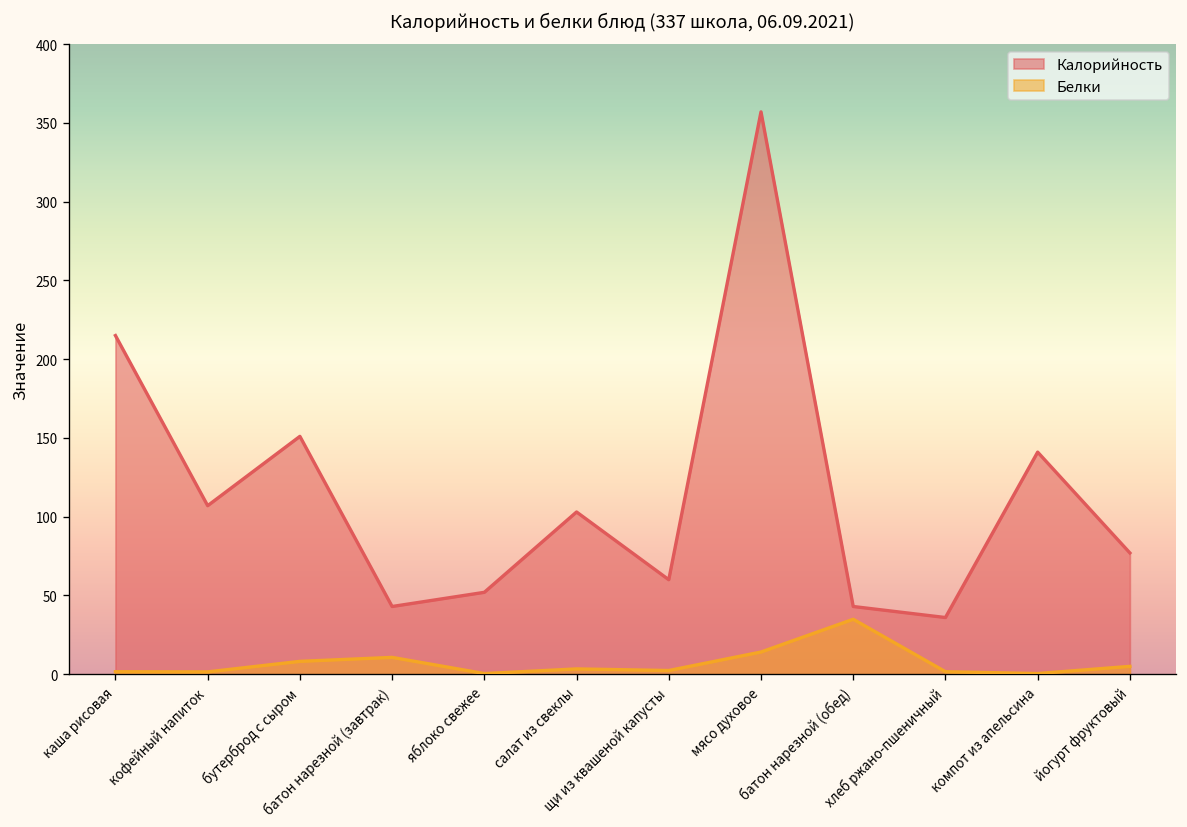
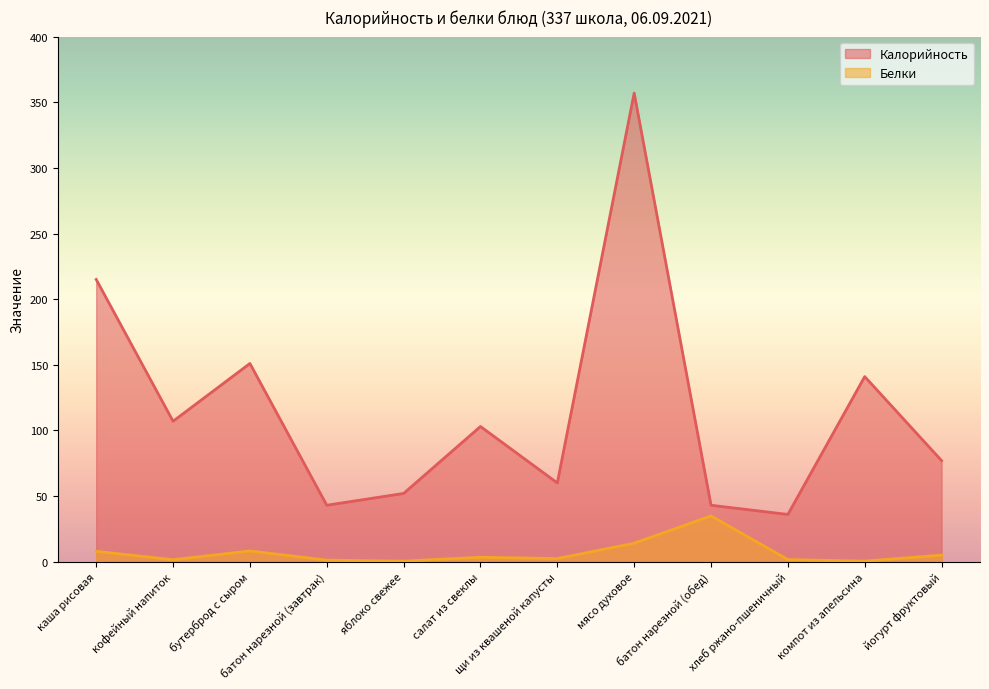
Белки, каша рисовая: 2 -> 8
Белки, батон нарезной (завтрак): 11 -> 1
